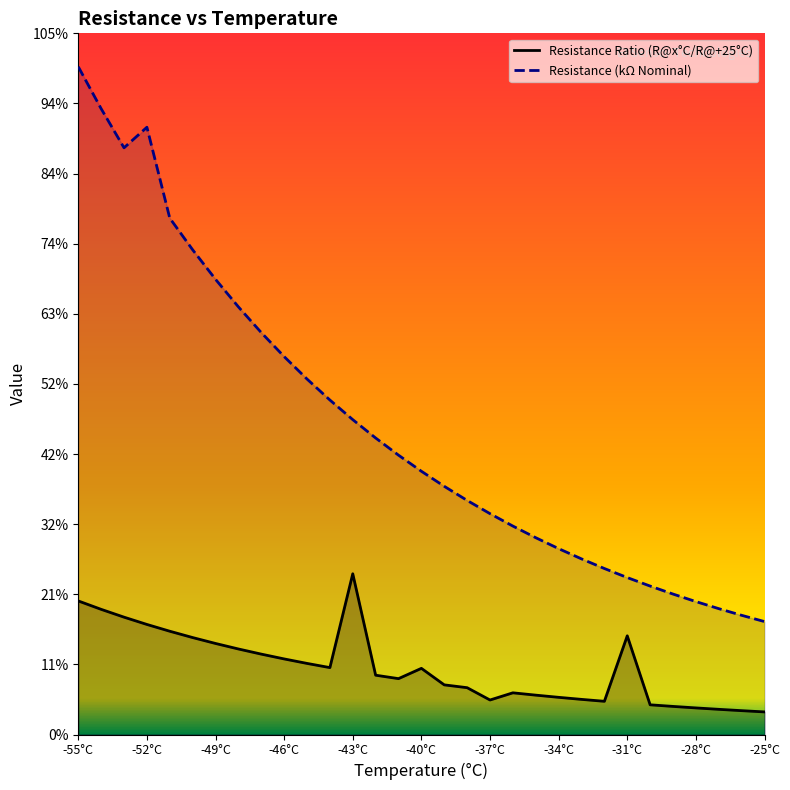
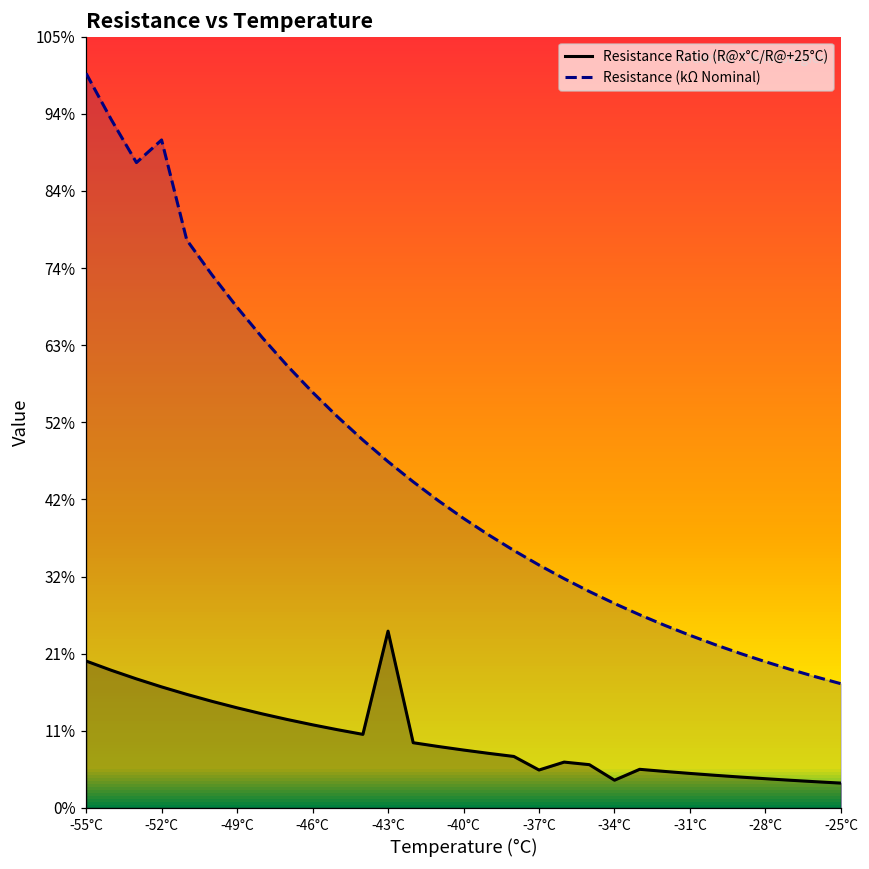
Resistance Ratio (R@x°C/R@+25°C), -40°C: 10% -> 8%
Resistance Ratio (R@x°C/R@+25°C), -34°C: 6% -> 4%
Resistance Ratio (R@x°C/R@+25°C), -31°C: 15% -> 5%
